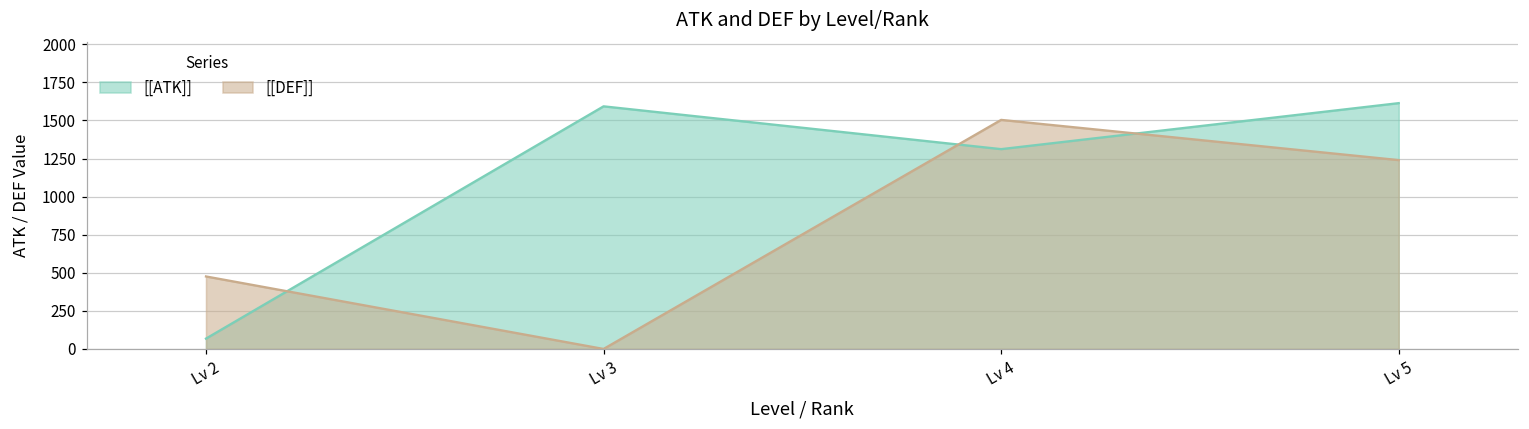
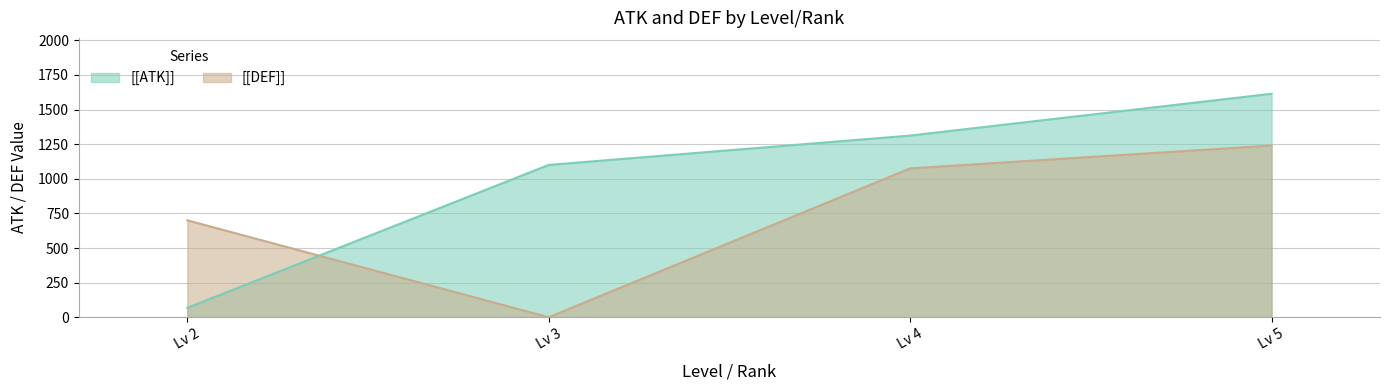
[[DEF]], Lv 2: 480 -> 700
[[ATK]], Lv 3: 1590 -> 1100
[[DEF]], Lv 4: 1500 -> 1080
